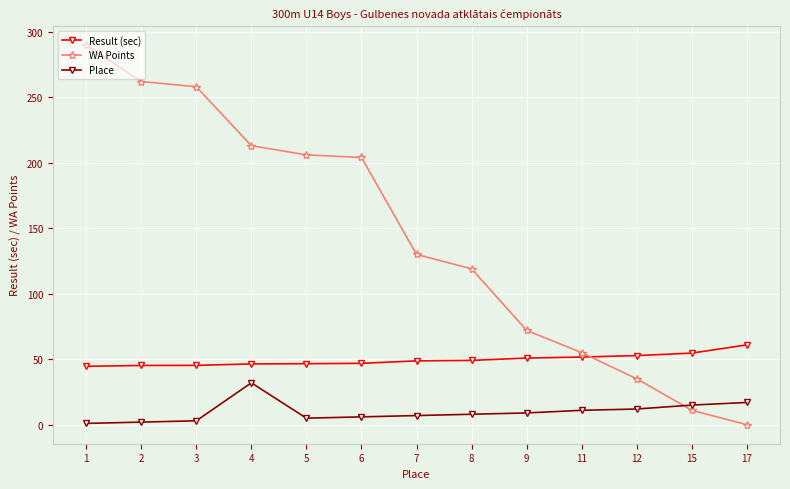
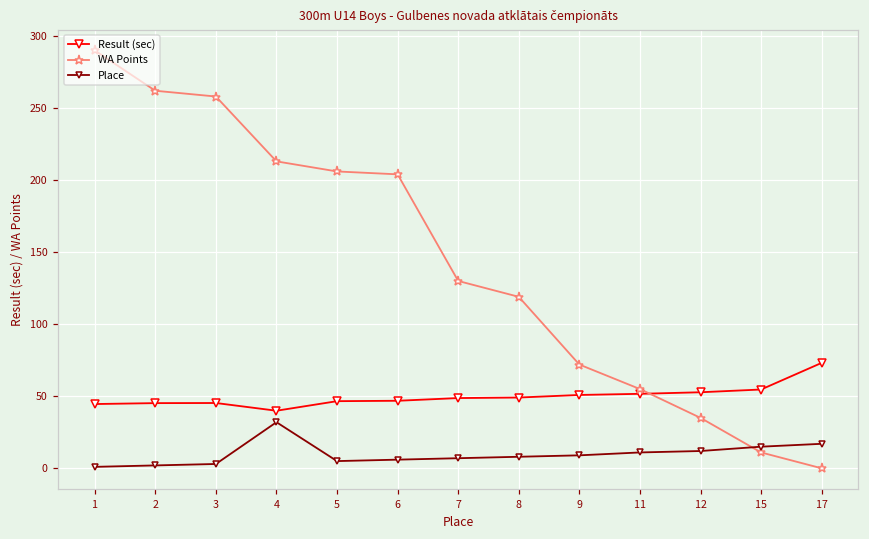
Result (sec), 4: 46 -> 40
Result (sec), 17: 61 -> 73
